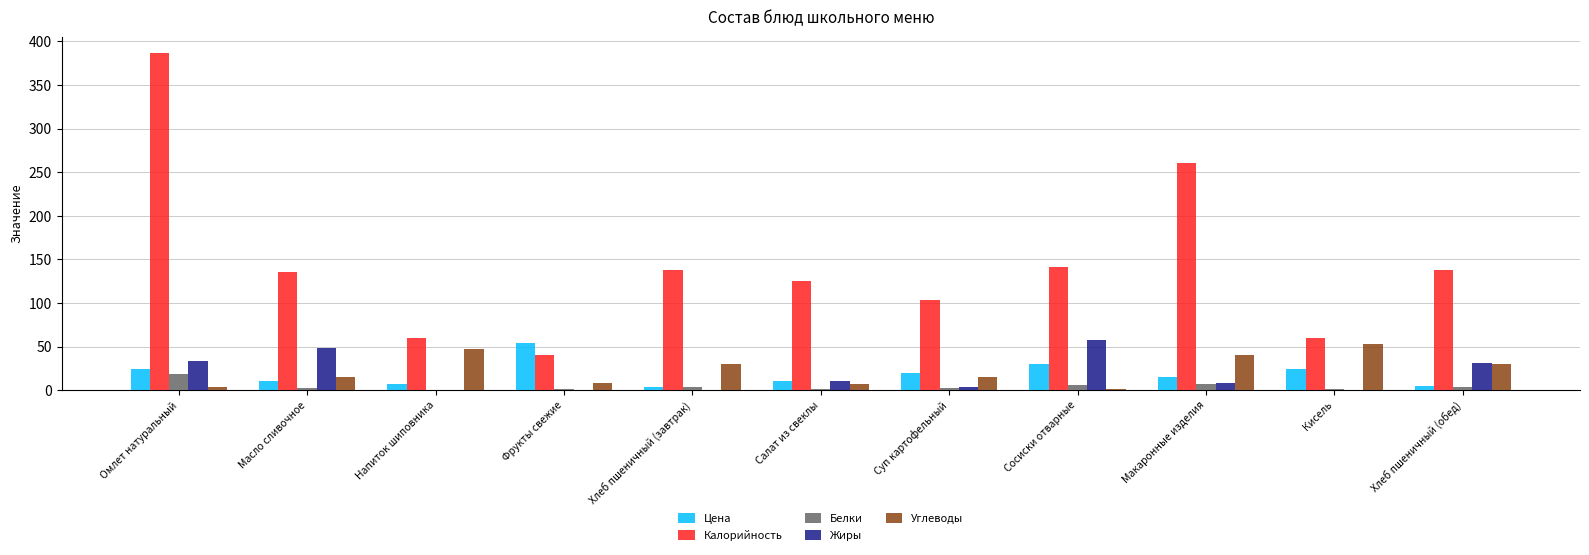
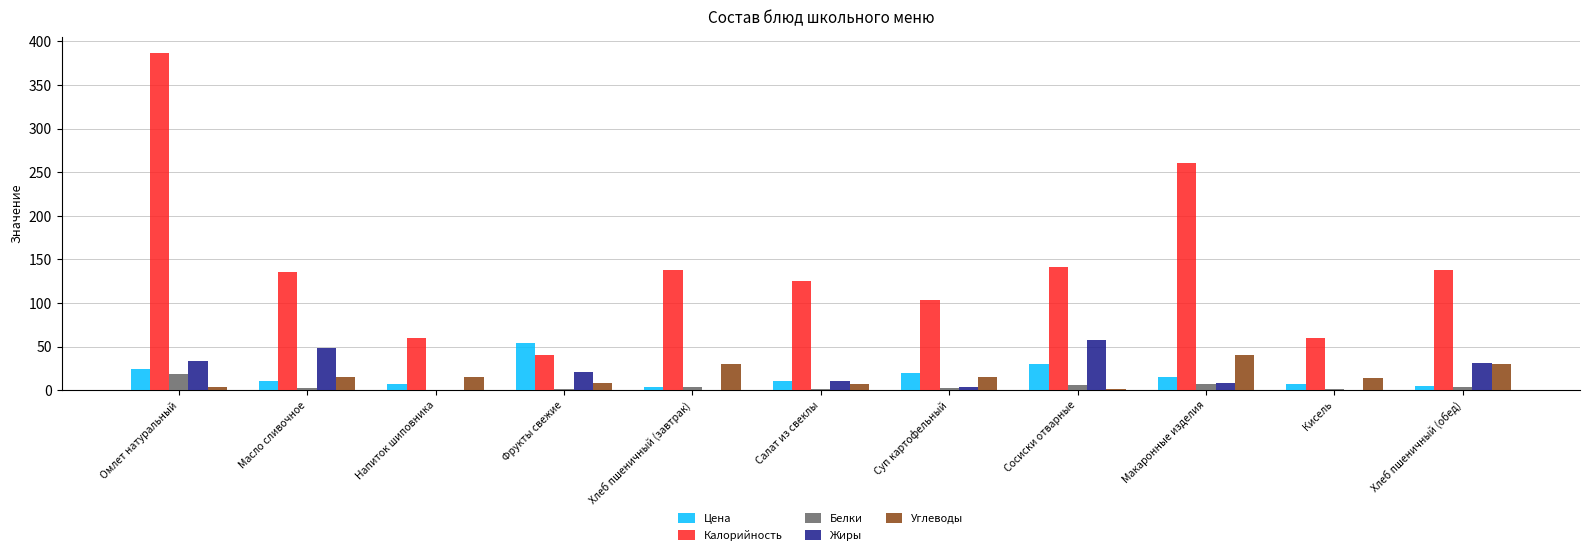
Углеводы, Напиток шиповника: 50 -> 20
Жиры, Фрукты свежие: 0 -> 20
Цена, Кисель: 20 -> 10
Углеводы, Кисель: 50 -> 10
